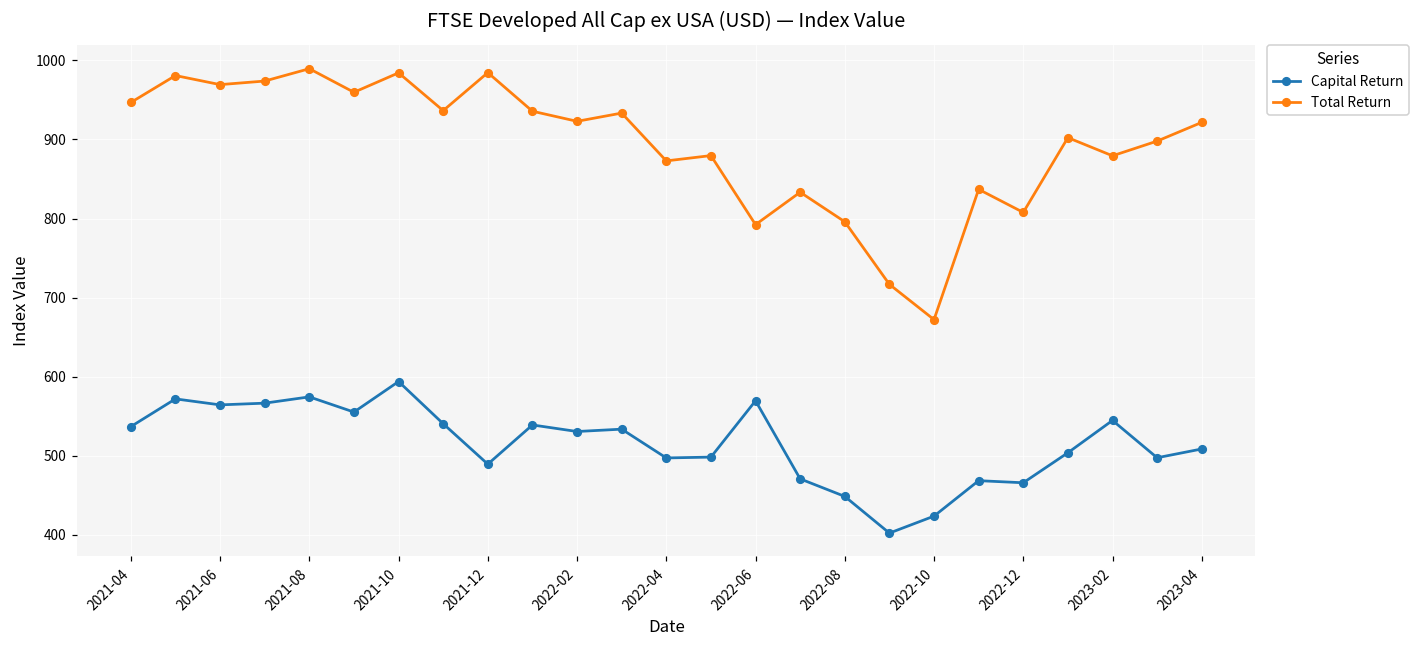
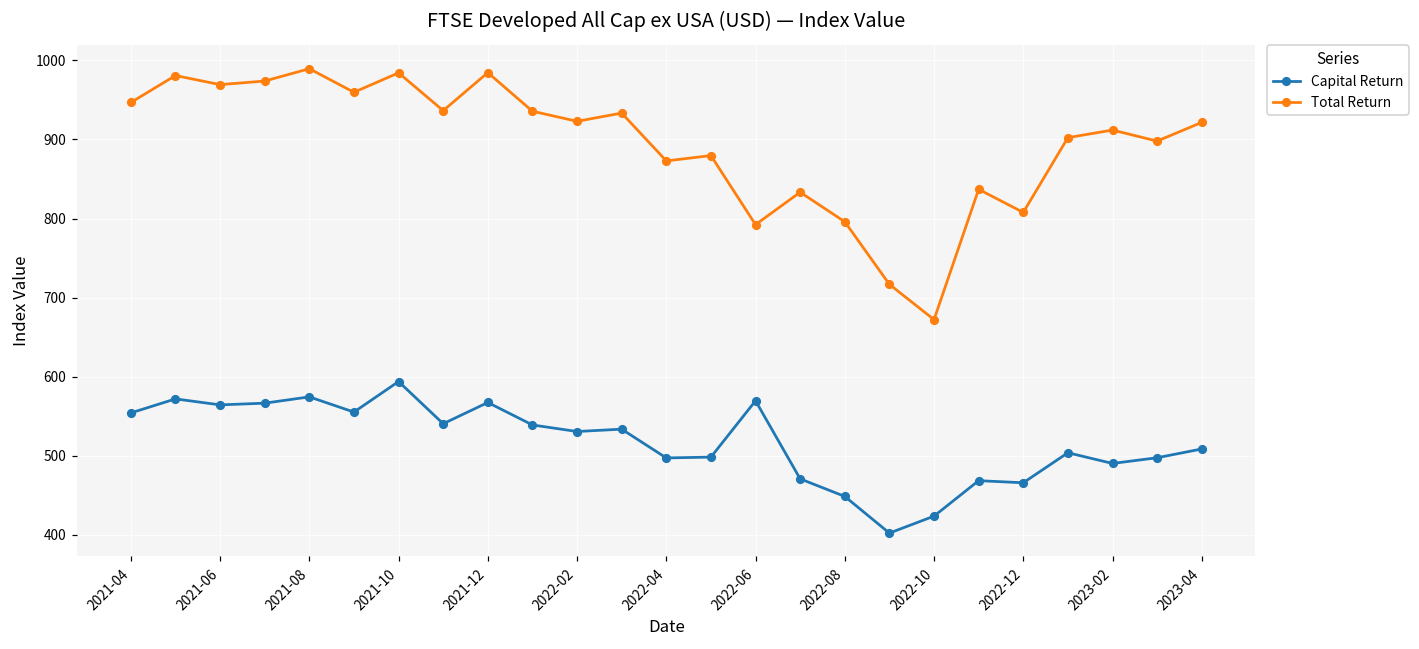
Capital Return, 2021-04: 540 -> 550
Capital Return, 2021-12: 490 -> 570
Capital Return, 2023-02: 540 -> 490
Total Return, 2023-02: 880 -> 910
